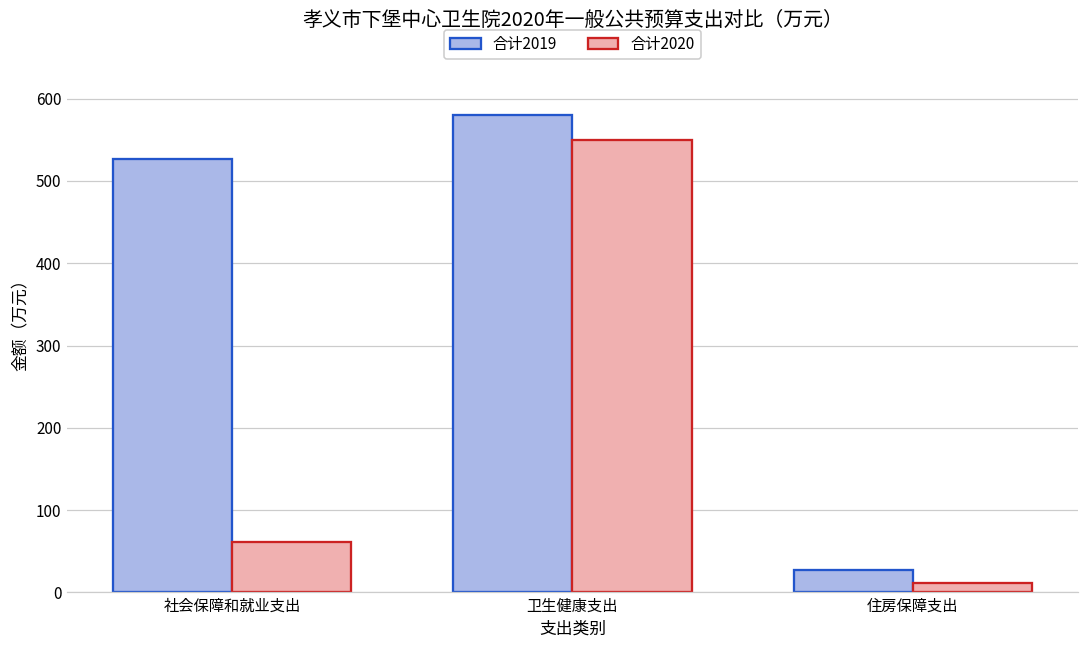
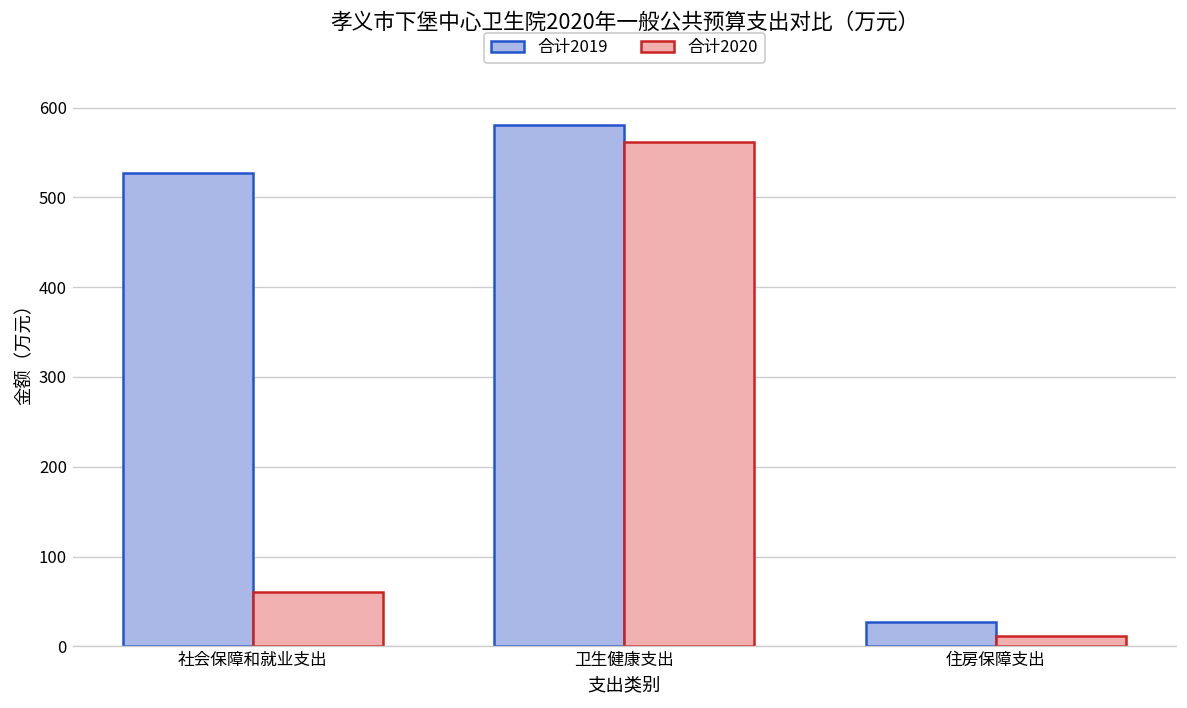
合计2020, 卫生健康支出: 550 -> 560
